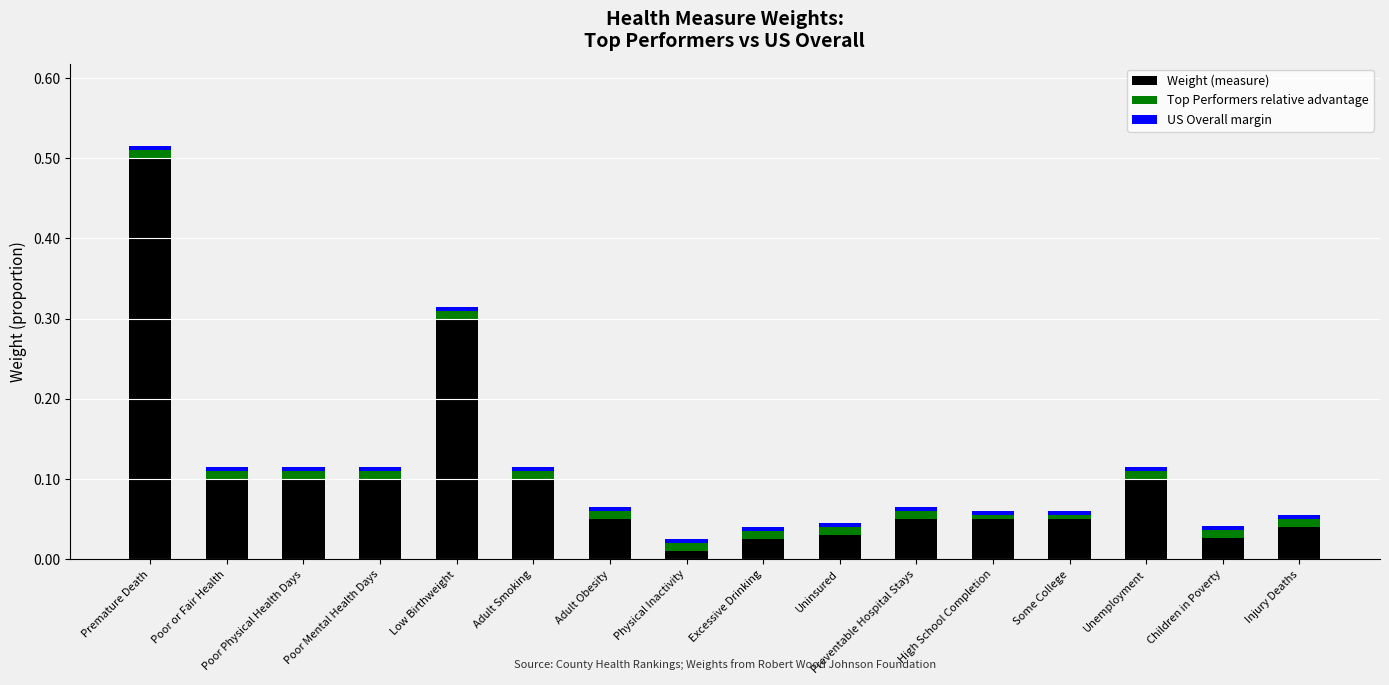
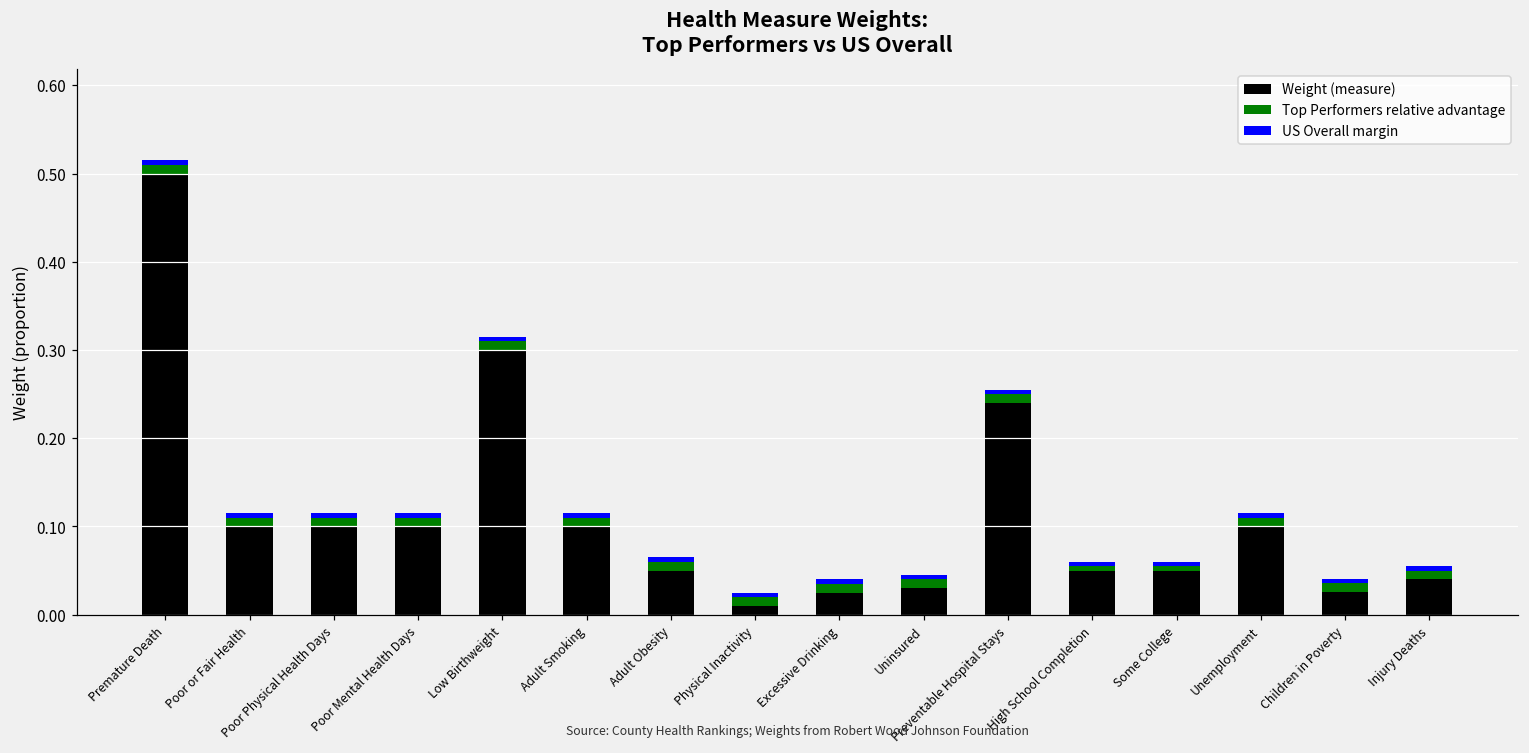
Weight (measure), Preventable Hospital Stays: 0.05 -> 0.24
